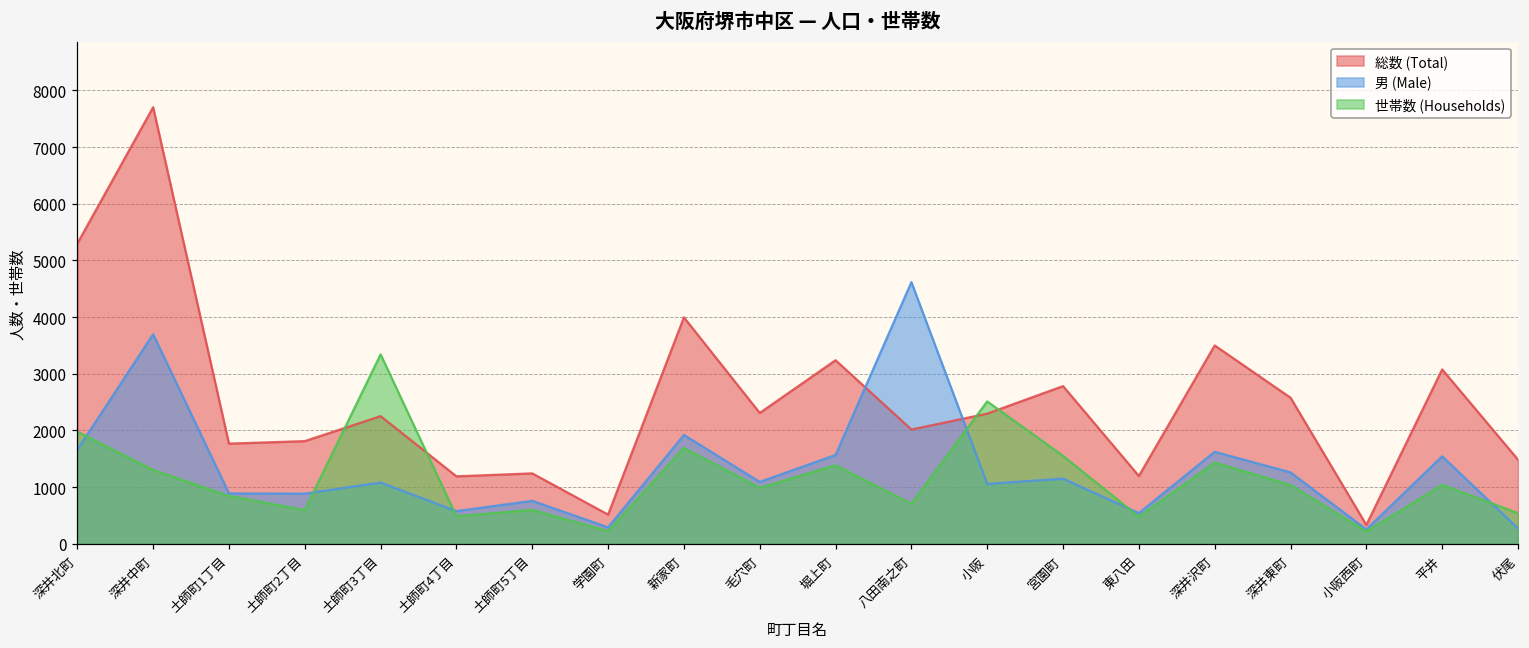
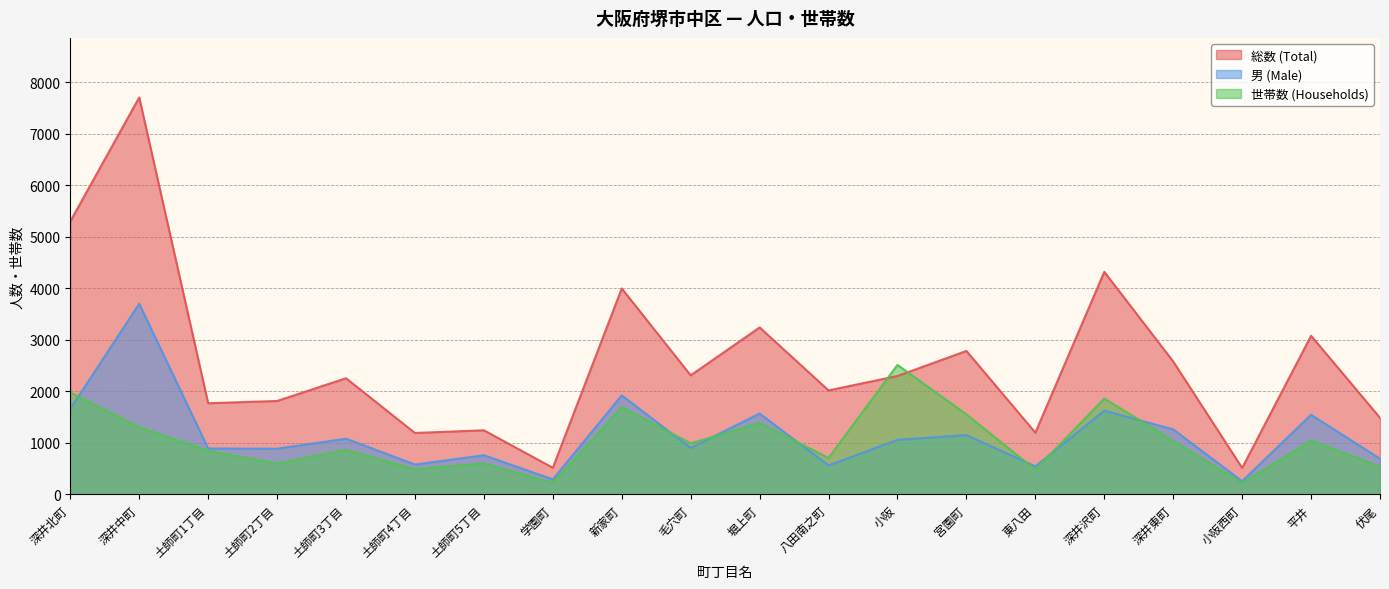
世帯数 (Households), 土師町3丁目: 3300 -> 900
男 (Male), 毛穴町: 1100 -> 900
男 (Male), 八田南之町: 4600 -> 600
総数 (Total), 深井沢町: 3500 -> 4300
世帯数 (Households), 深井沢町: 1400 -> 1900
総数 (Total), 小阪西町: 300 -> 500
男 (Male), 伏尾: 300 -> 700
